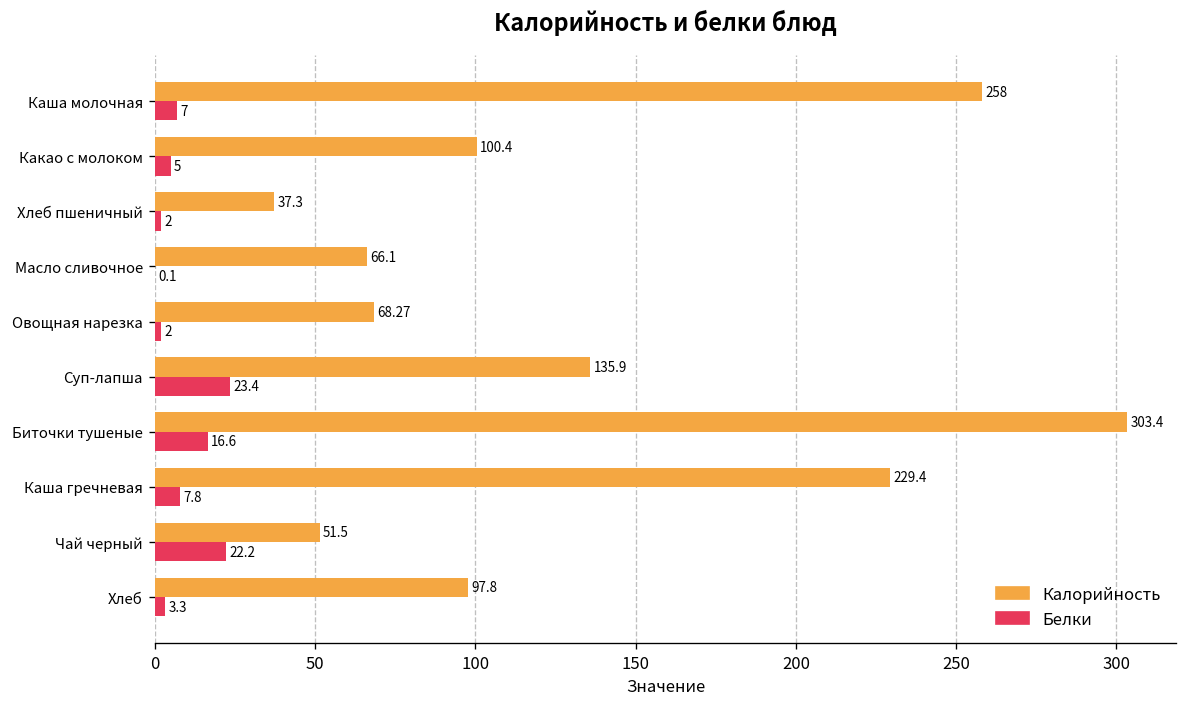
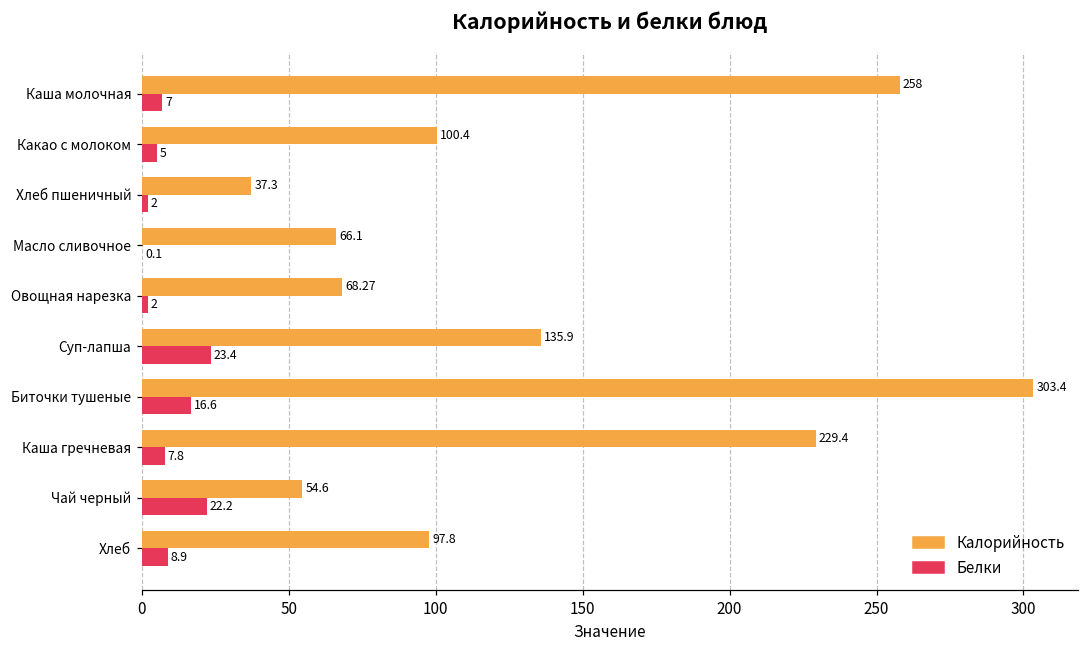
Калорийность, Чай черный: 51.5 -> 54.6
Белки, Хлеб: 3.3 -> 8.9
